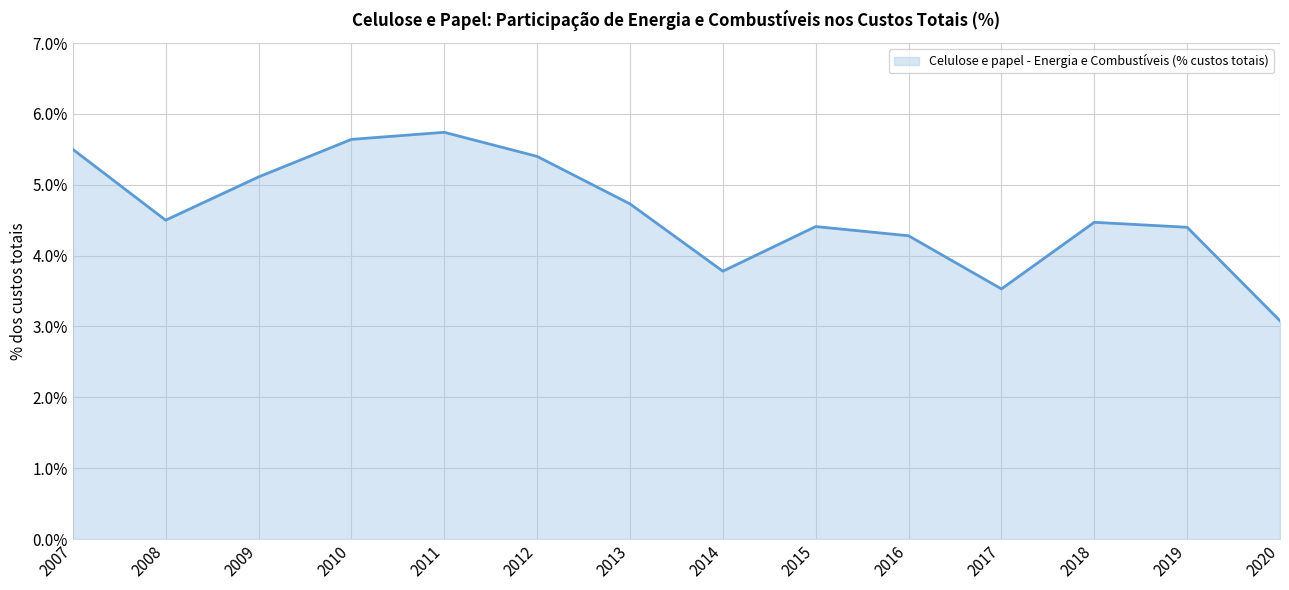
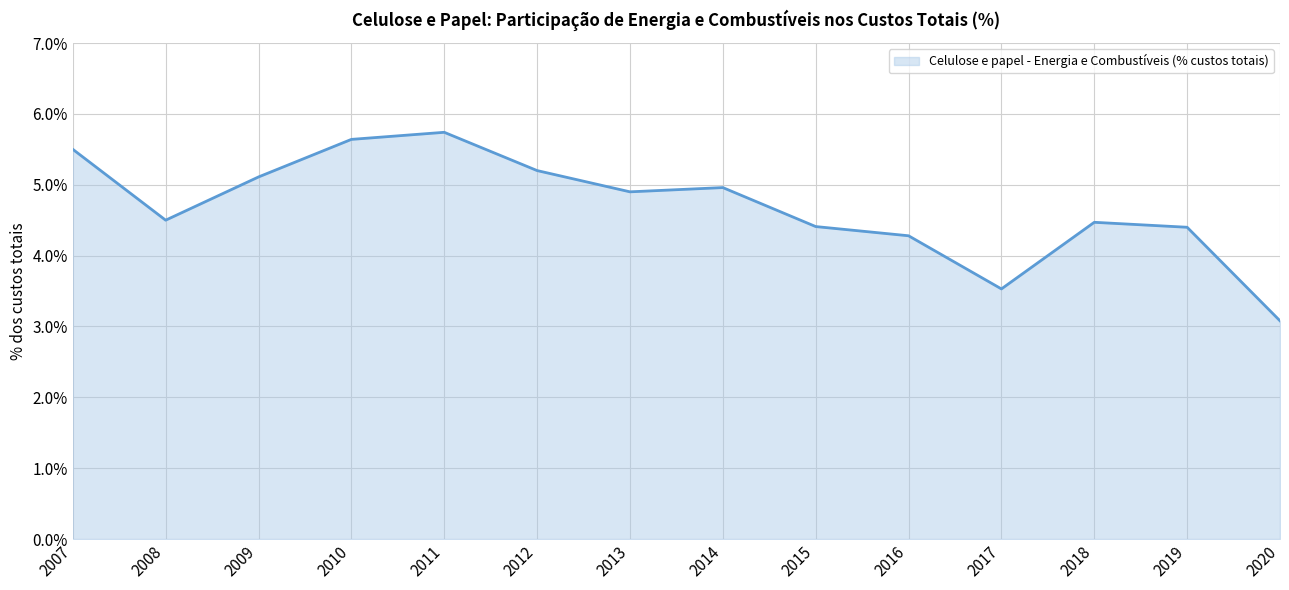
2012: 5.4% -> 5.2%
2013: 4.7% -> 4.9%
2014: 3.8% -> 5.0%
